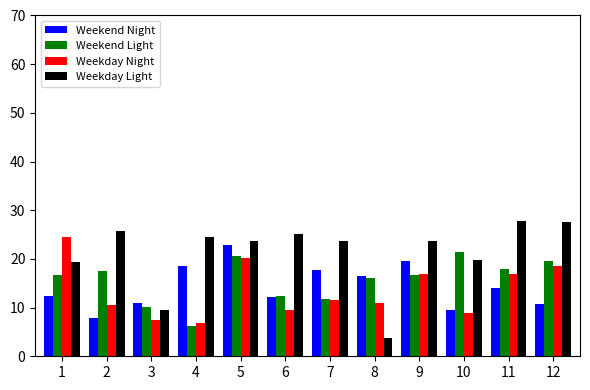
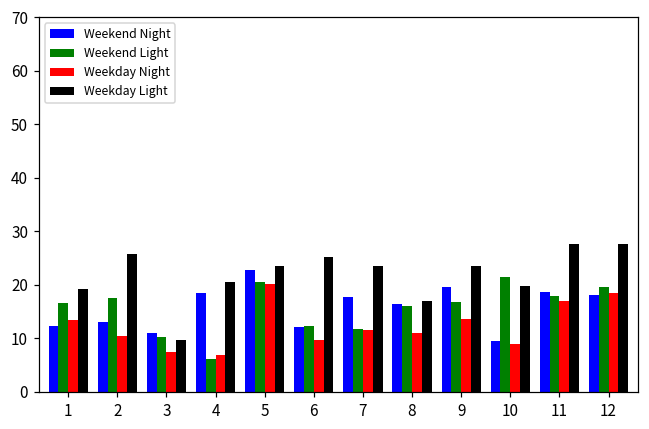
Weekday Night, 1: 24 -> 14
Weekend Night, 2: 8 -> 13
Weekday Light, 4: 24 -> 21
Weekday Light, 8: 4 -> 17
Weekday Night, 9: 17 -> 14
Weekend Night, 11: 14 -> 19
Weekend Night, 12: 11 -> 18
